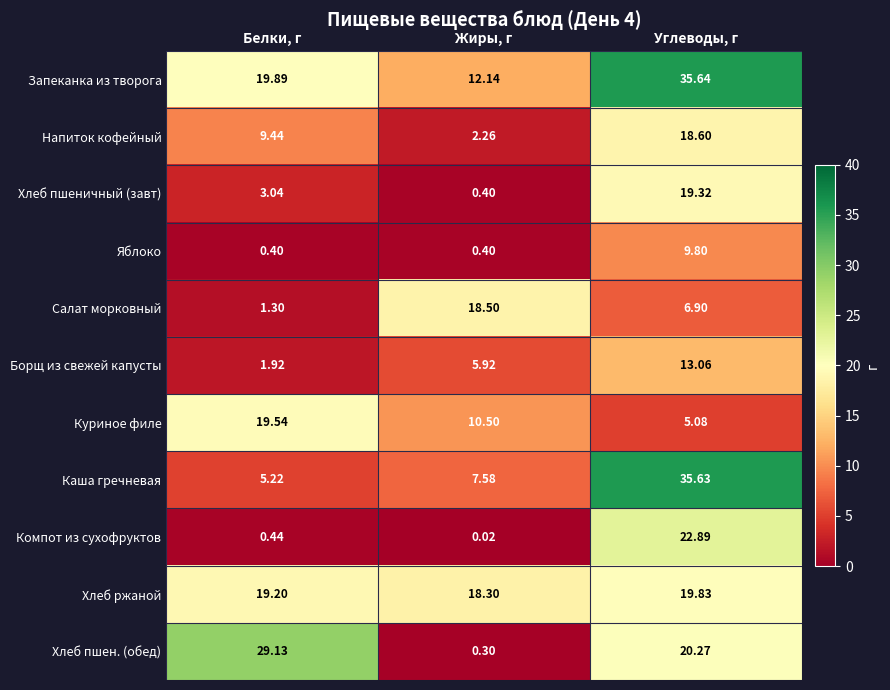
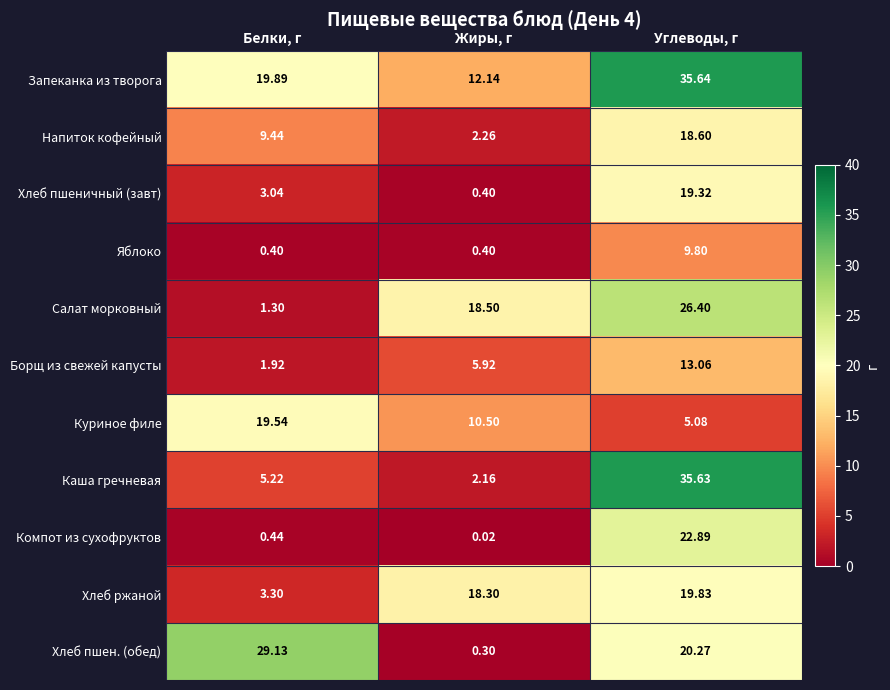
Салат морковный, Углеводы, г: 6.90 -> 26.40
Каша гречневая, Жиры, г: 7.58 -> 2.16
Хлеб ржаной, Белки, г: 19.20 -> 3.30
